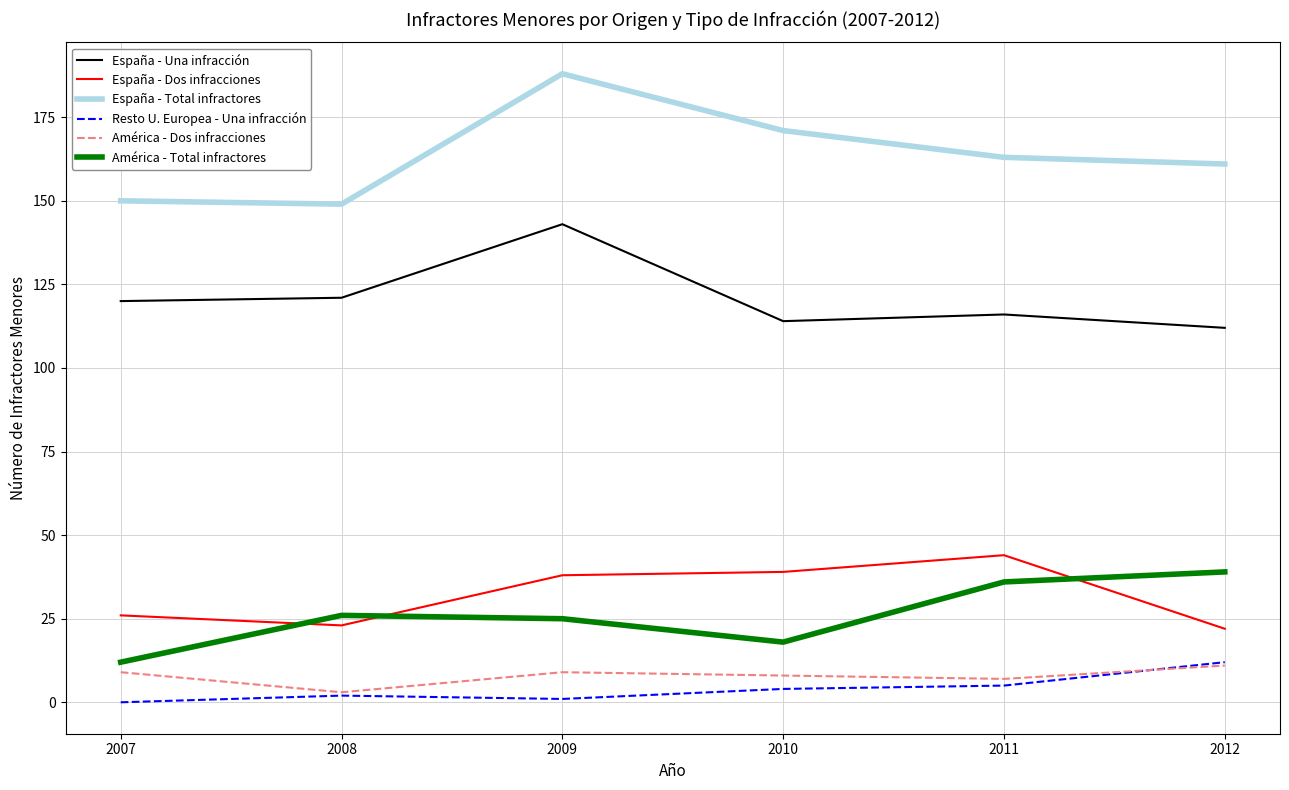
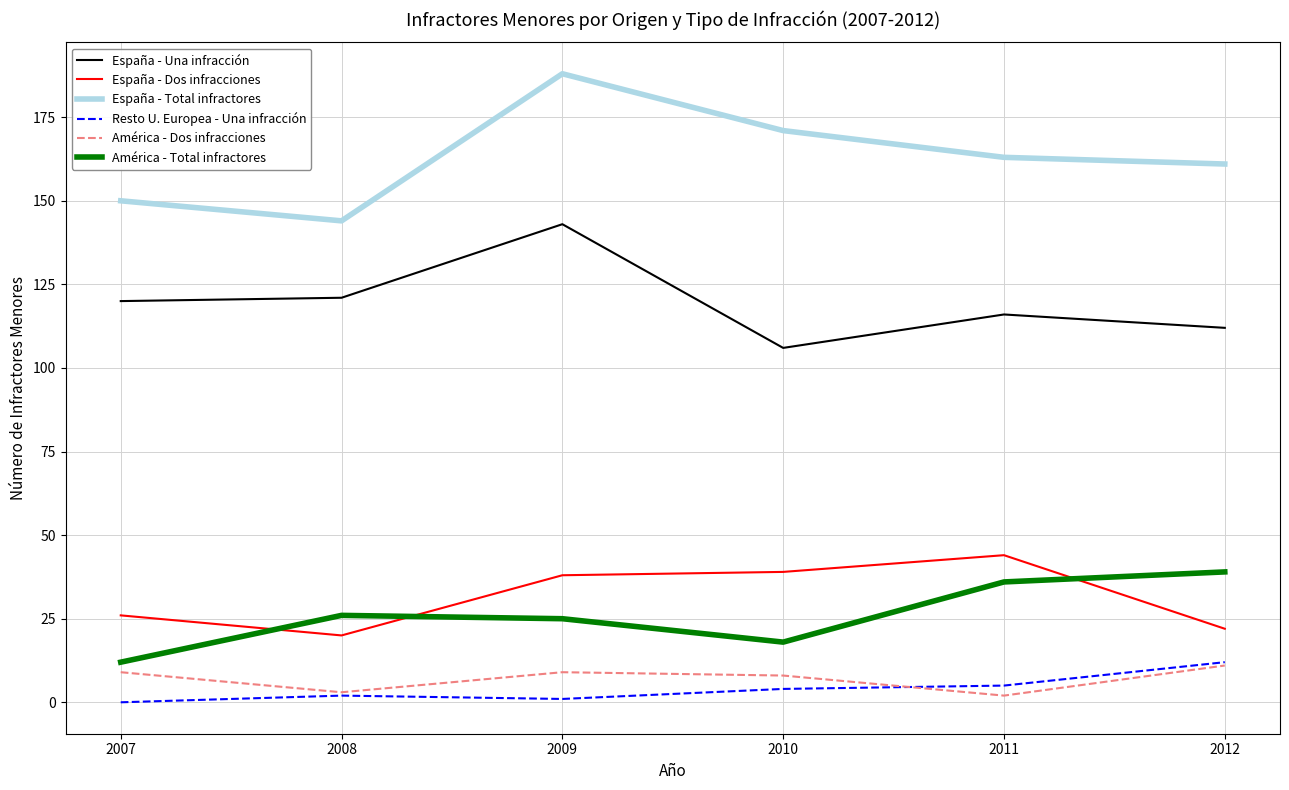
España - Dos infracciones, 2008: 23 -> 20
España - Total infractores, 2008: 149 -> 144
España - Una infracción, 2010: 114 -> 106
América - Dos infracciones, 2011: 7 -> 2
